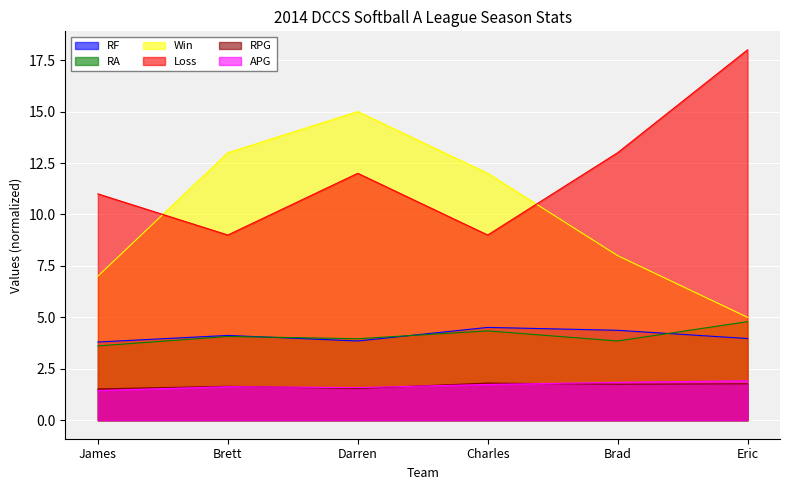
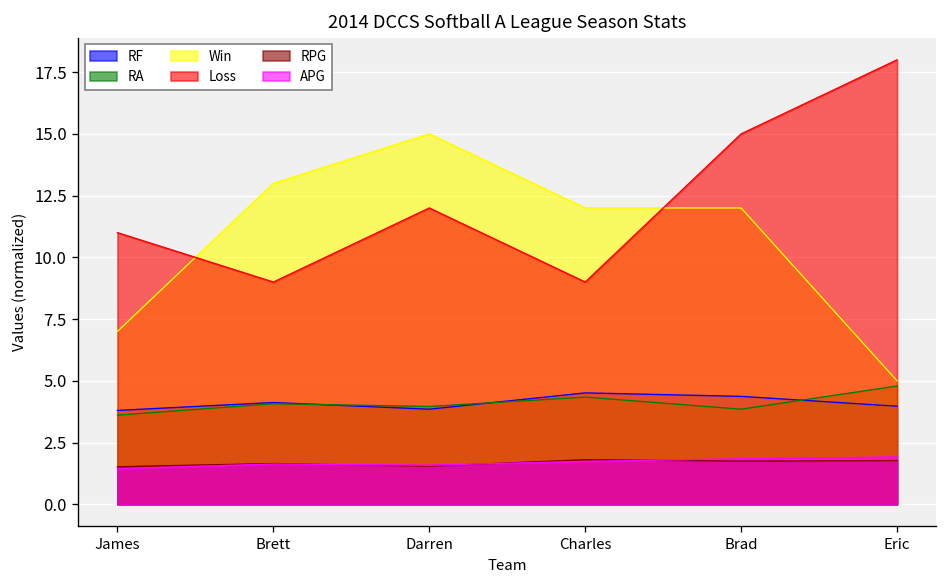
Win, Brad: 8 -> 12
Loss, Brad: 13 -> 15
